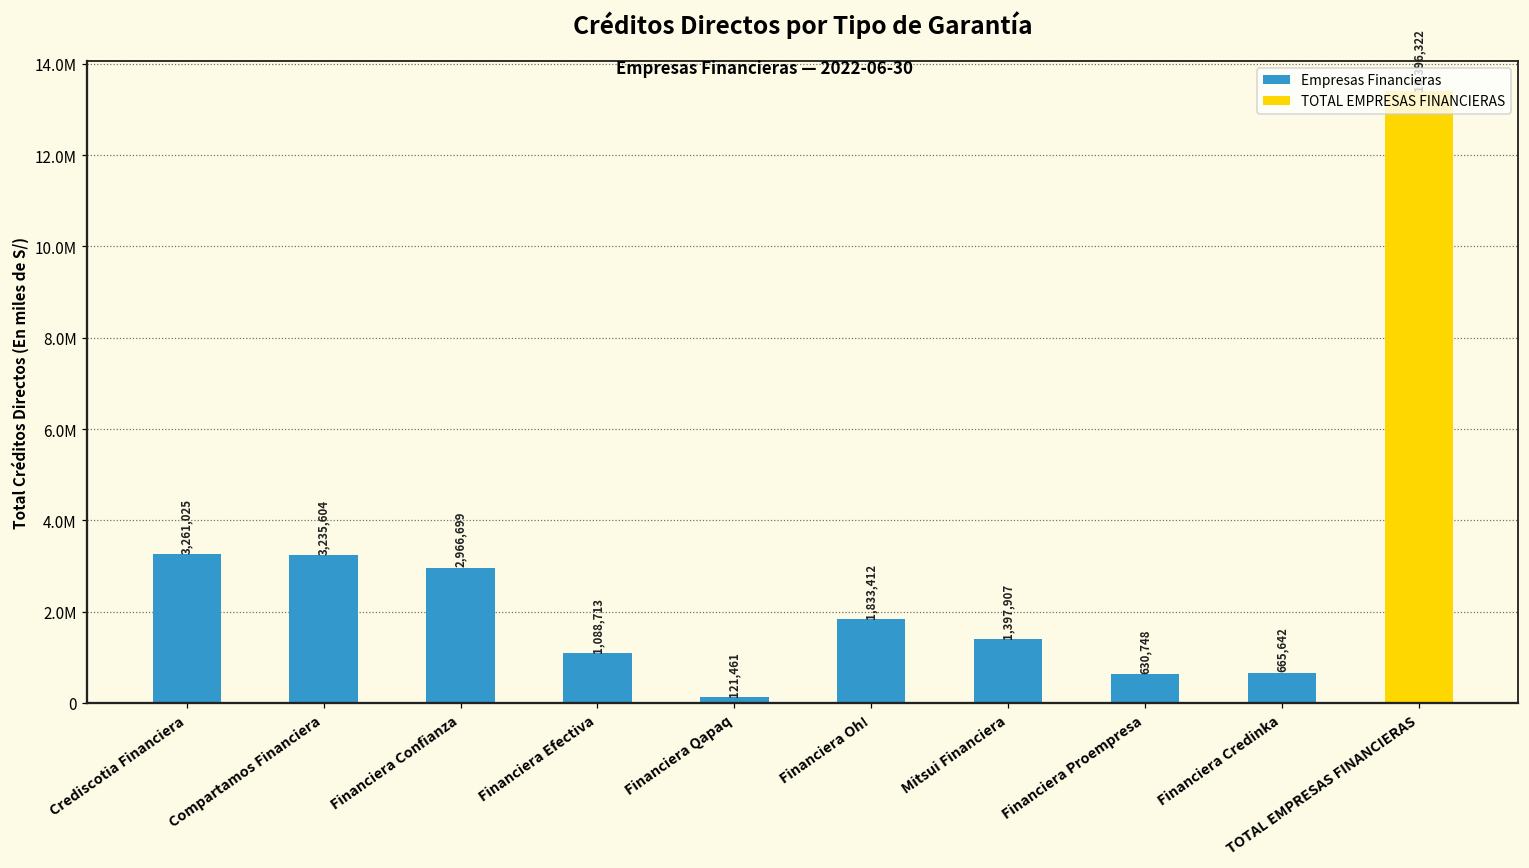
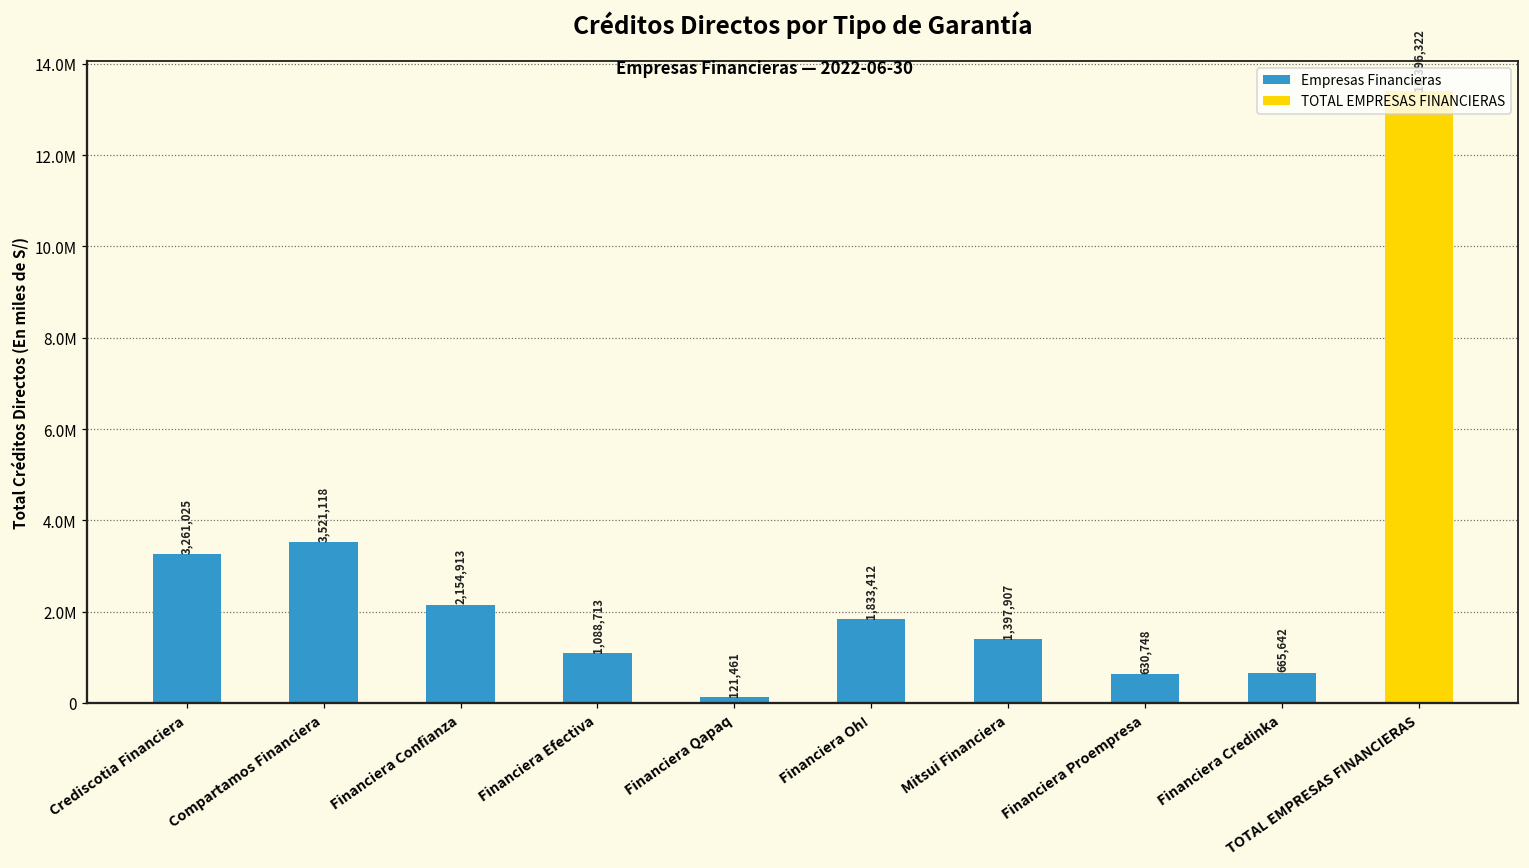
Empresas Financieras, Compartamos Financiera: 3,235,604 -> 3,521,118
Empresas Financieras, Financiera Confianza: 2,966,699 -> 2,154,913
